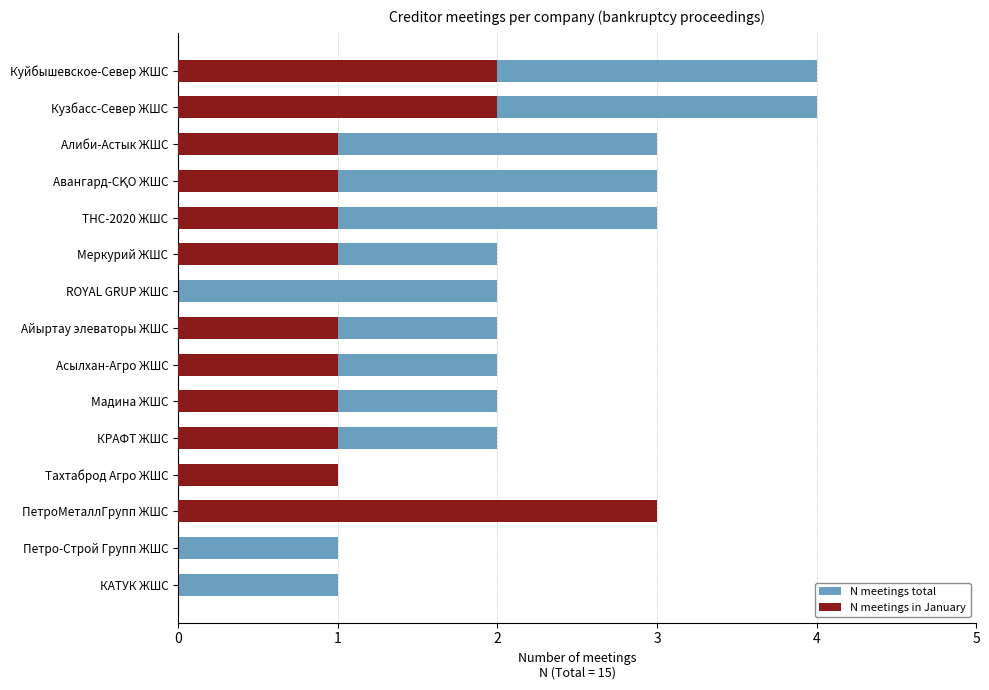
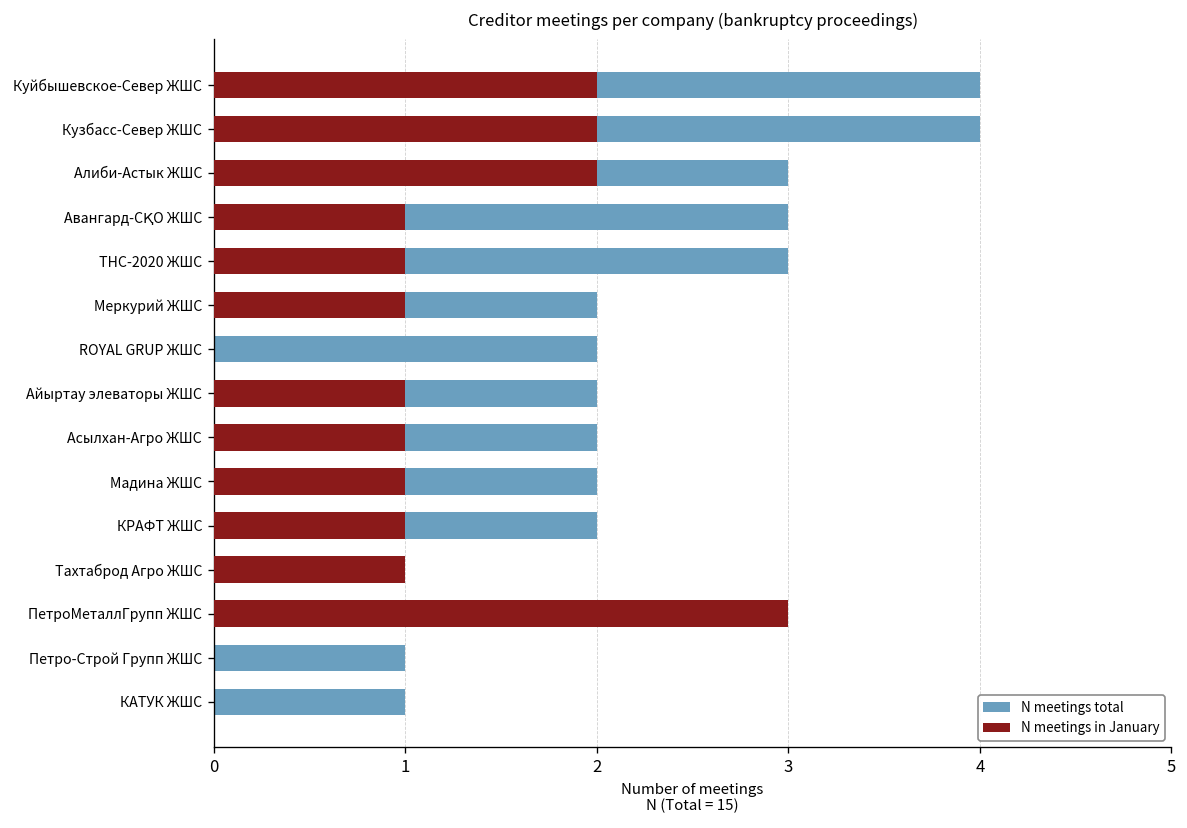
N meetings in January, Алиби-Астык ЖШС: 1 -> 2
